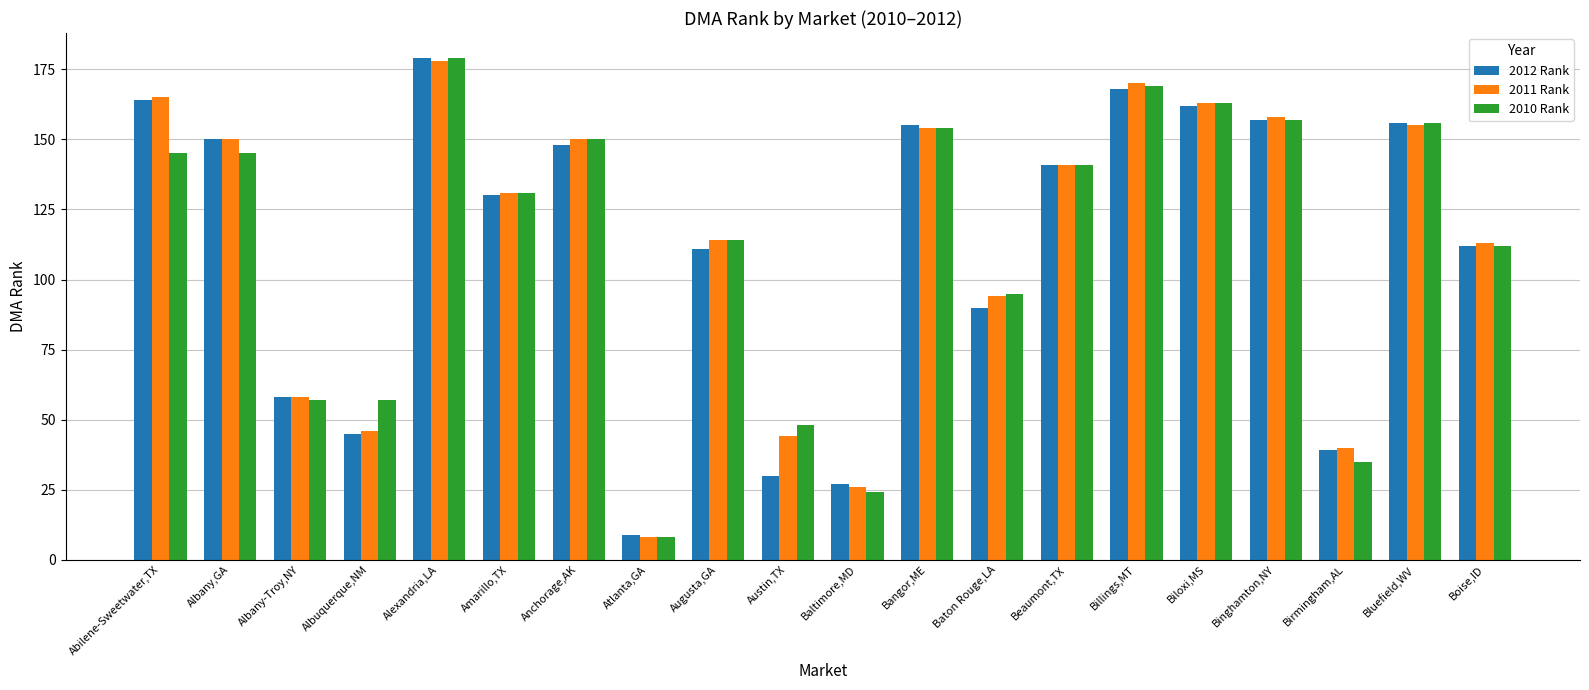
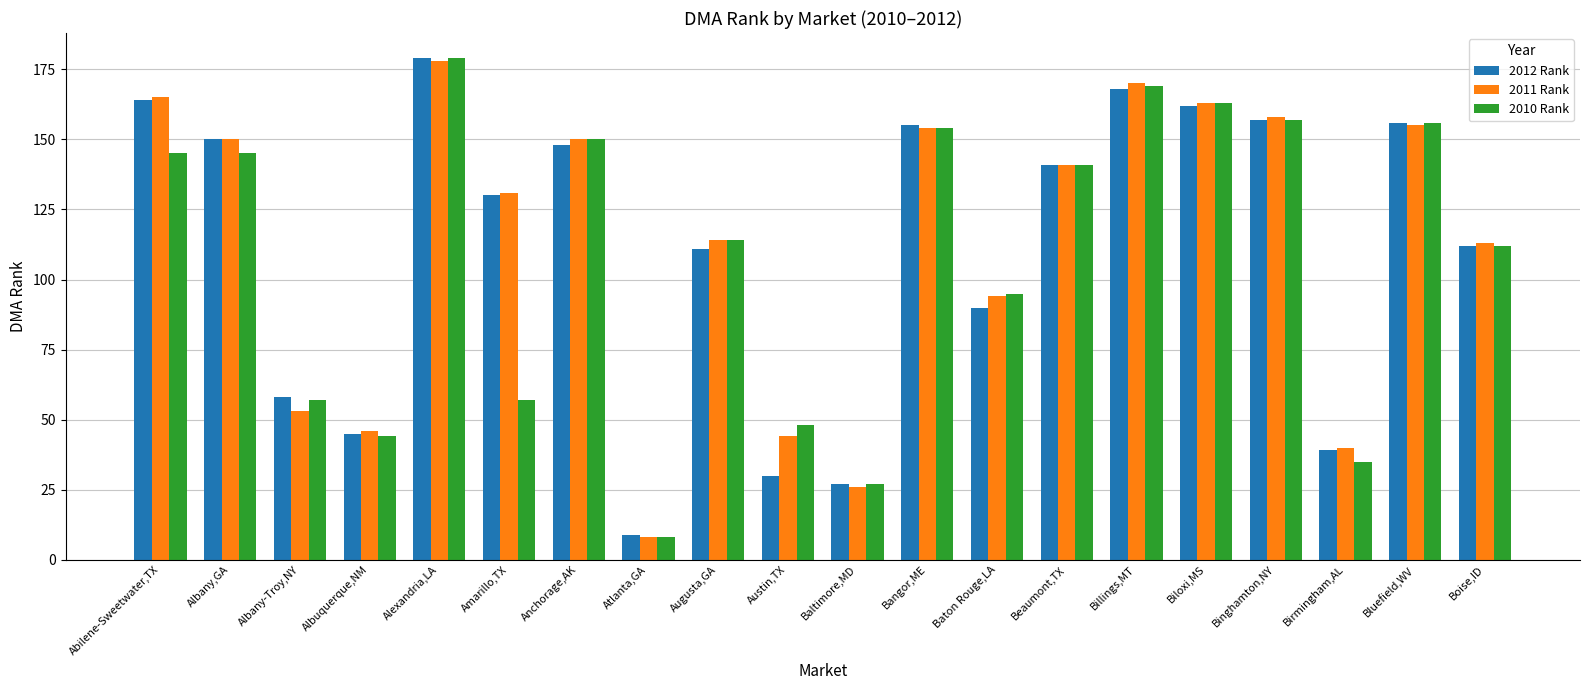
2011 Rank, Albany-Troy,NY: 58 -> 53
2010 Rank, Albuquerque,NM: 57 -> 44
2010 Rank, Amarillo,TX: 131 -> 57
2010 Rank, Baltimore,MD: 24 -> 27
